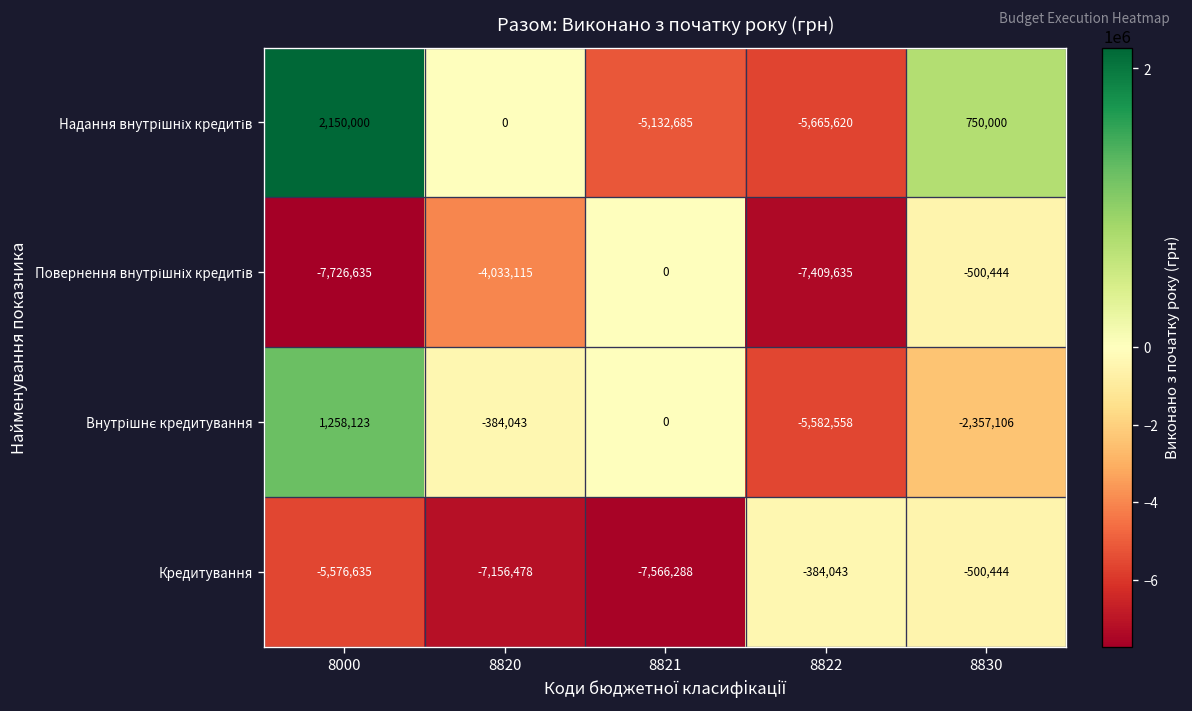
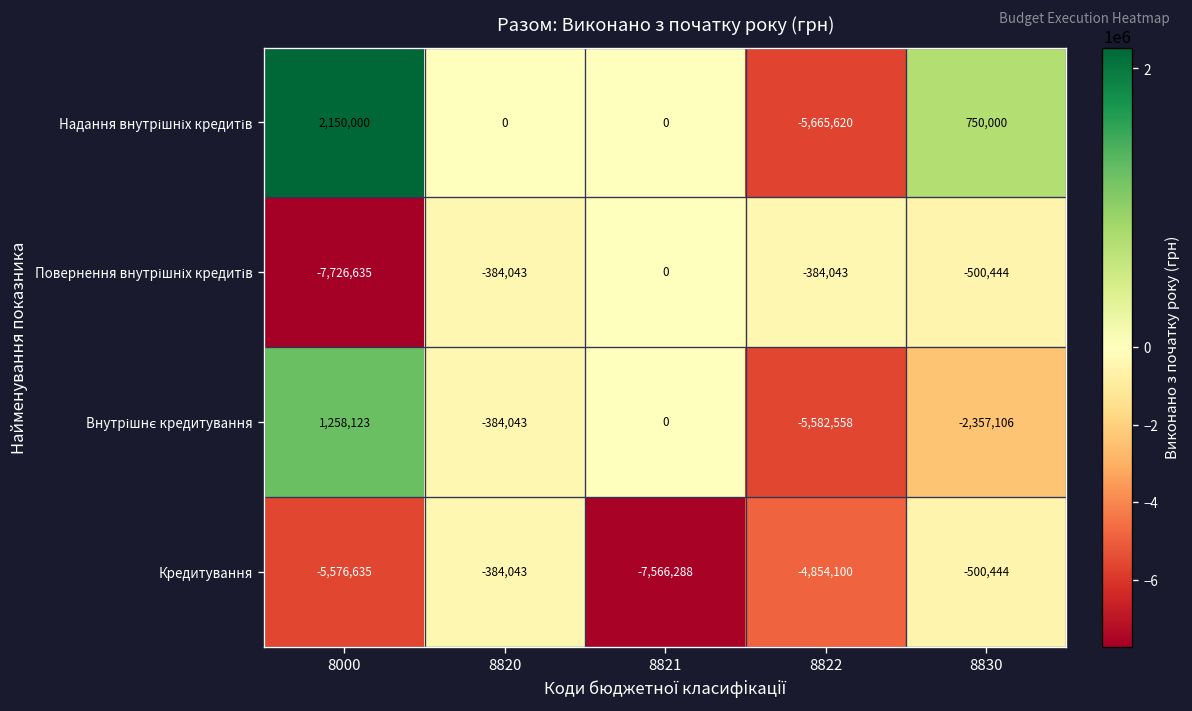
Надання внутрішніх кредитів, 8821: -5,132,685 -> 0
Повернення внутрішніх кредитів, 8820: -4,033,115 -> -384,043
Повернення внутрішніх кредитів, 8822: -7,409,635 -> -384,043
Кредитування, 8820: -7,156,478 -> -384,043
Кредитування, 8822: -384,043 -> -4,854,100
